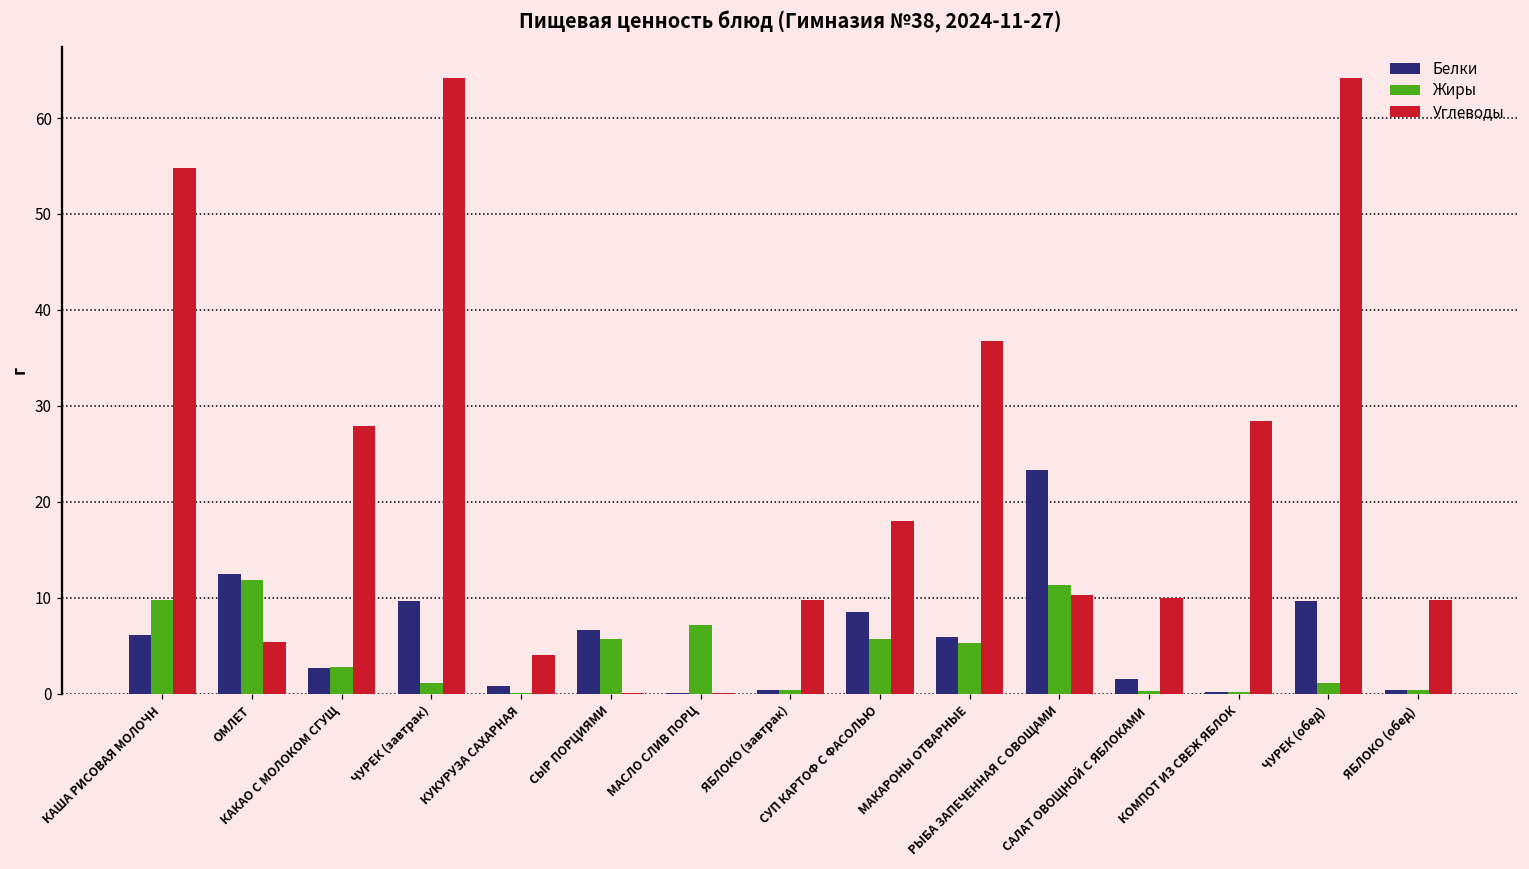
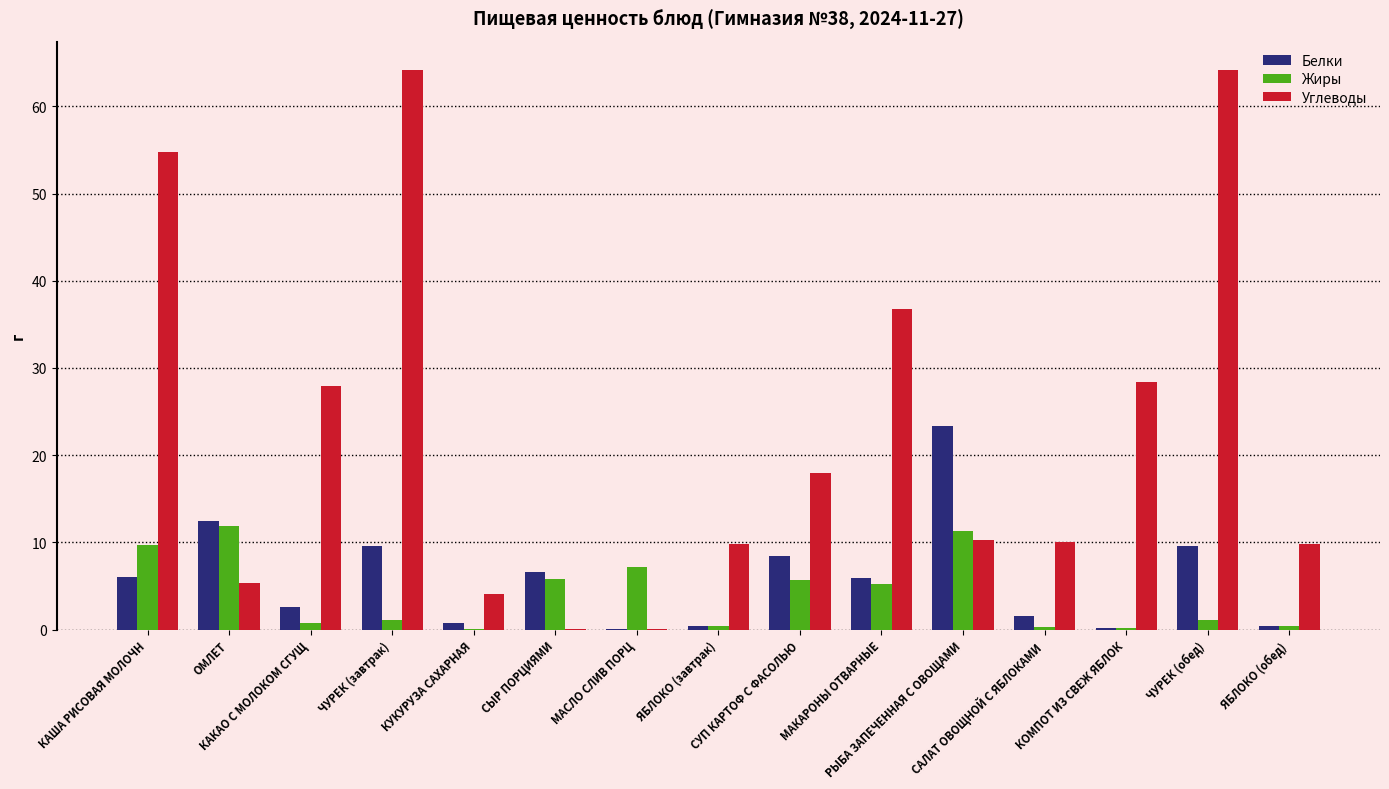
Жиры, КАКАО С МОЛОКОМ СГУЩ: 3 -> 1
